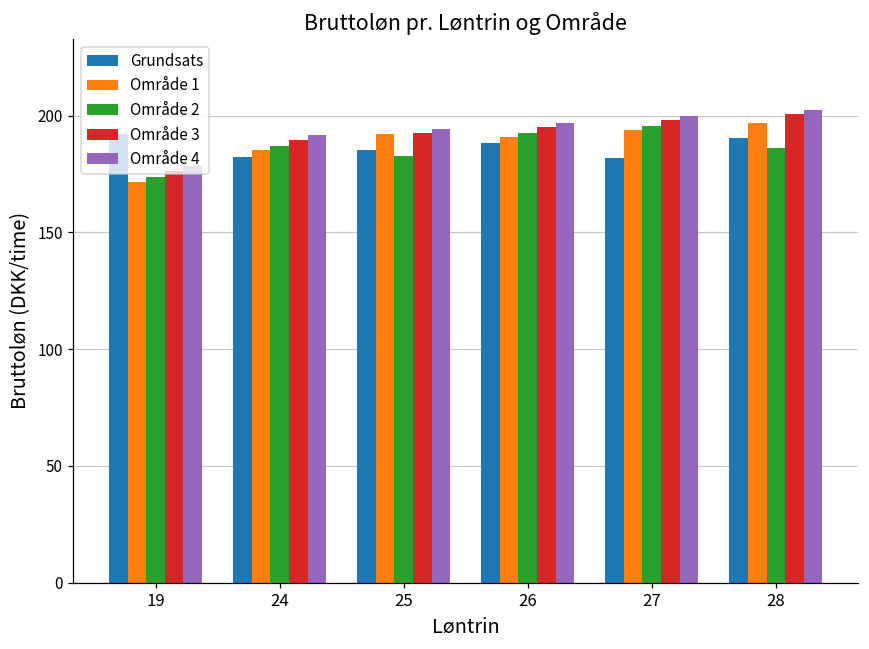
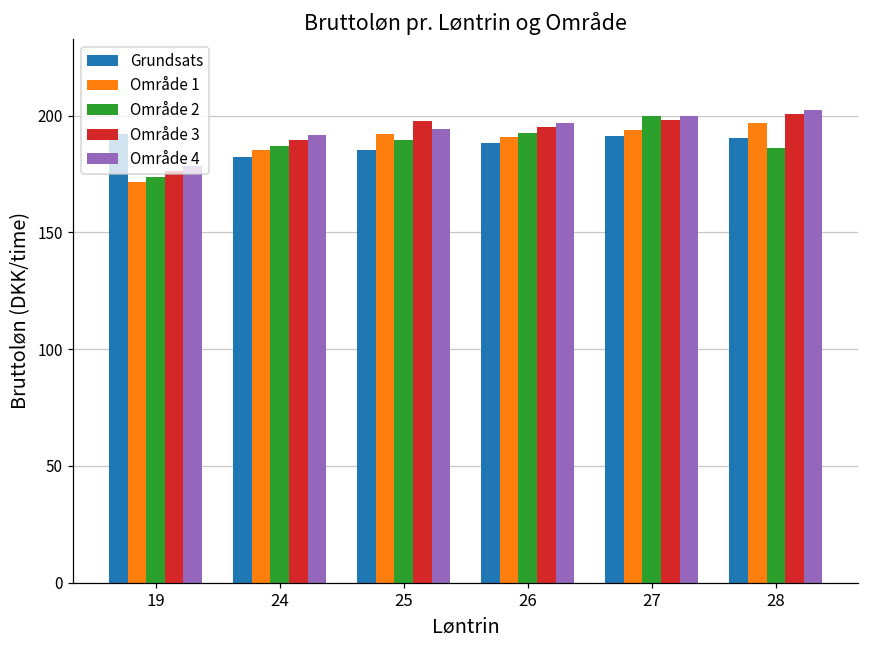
Område 2, 25: 183 -> 190
Område 3, 25: 192 -> 198
Grundsats, 27: 182 -> 191
Område 2, 27: 196 -> 200
